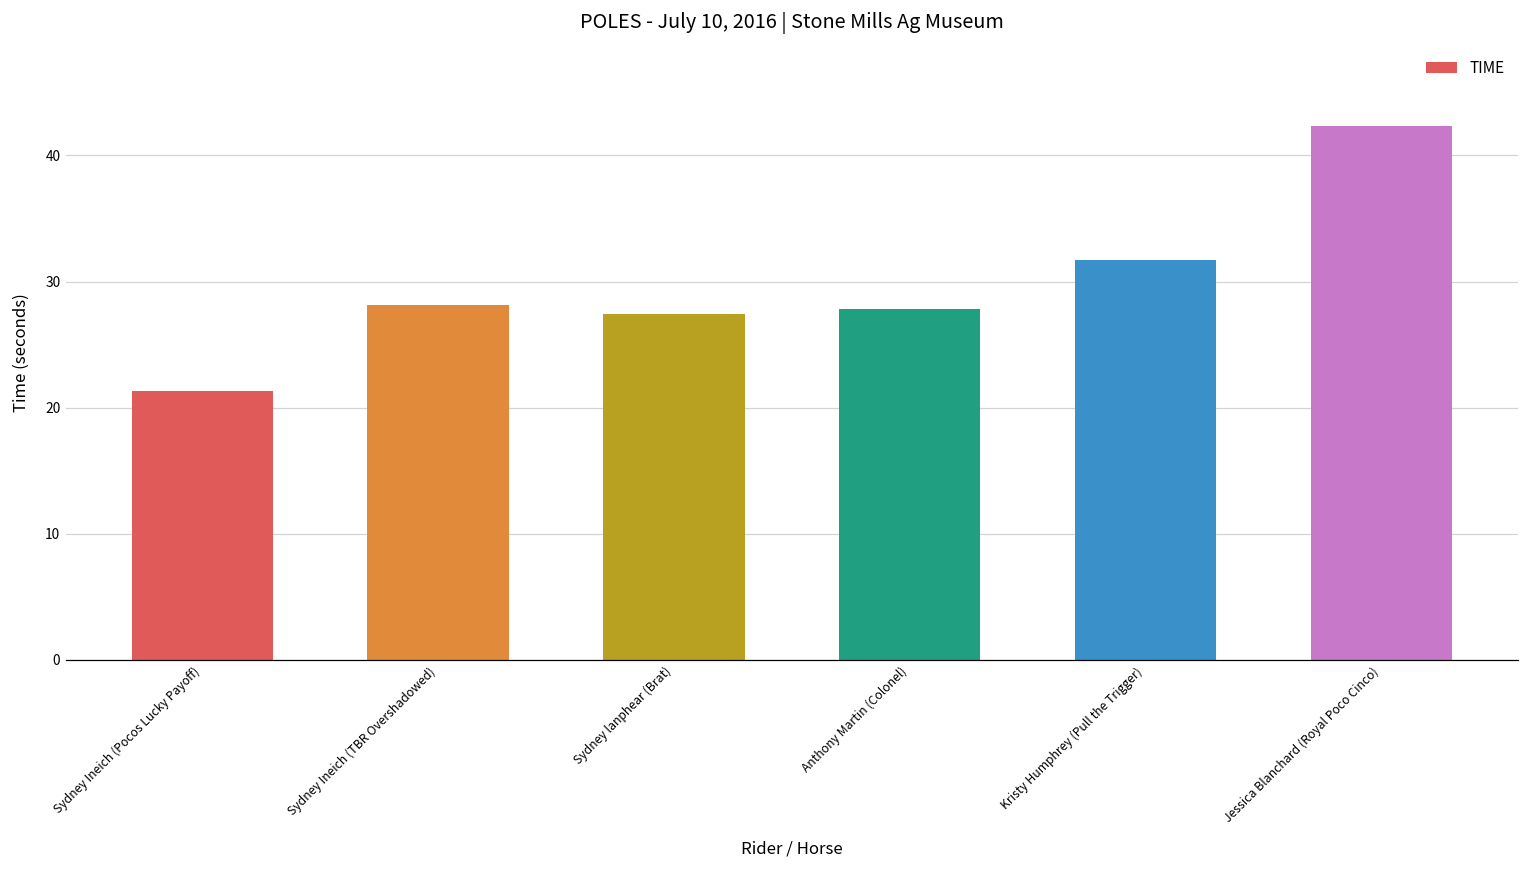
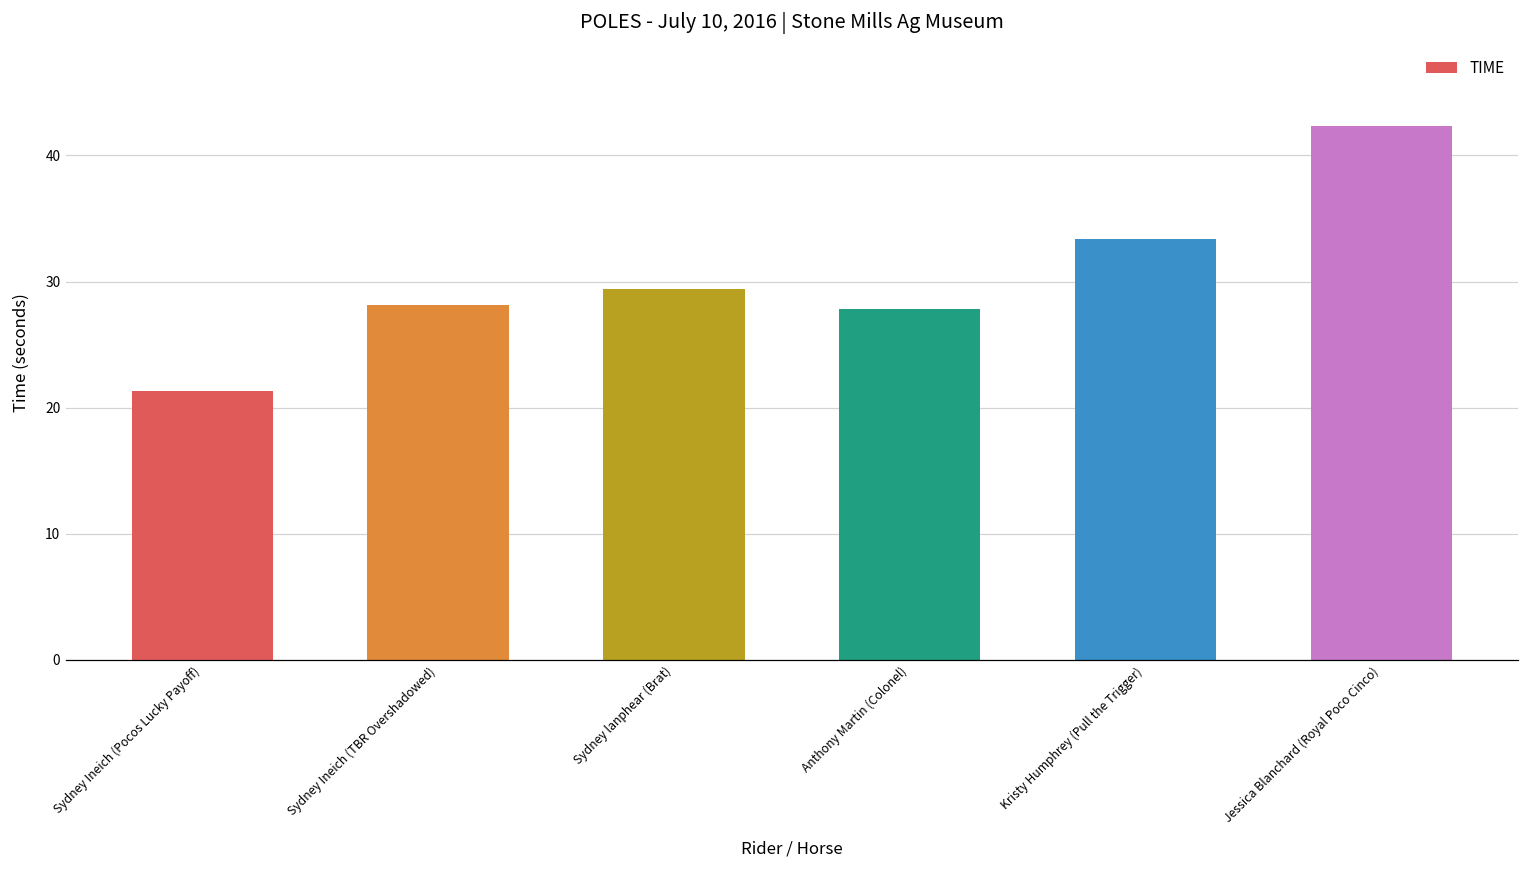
Sydney lanphear (Brat): 27.4 -> 29.4
Kristy Humphrey (Pull the Trigger): 31.7 -> 33.4
